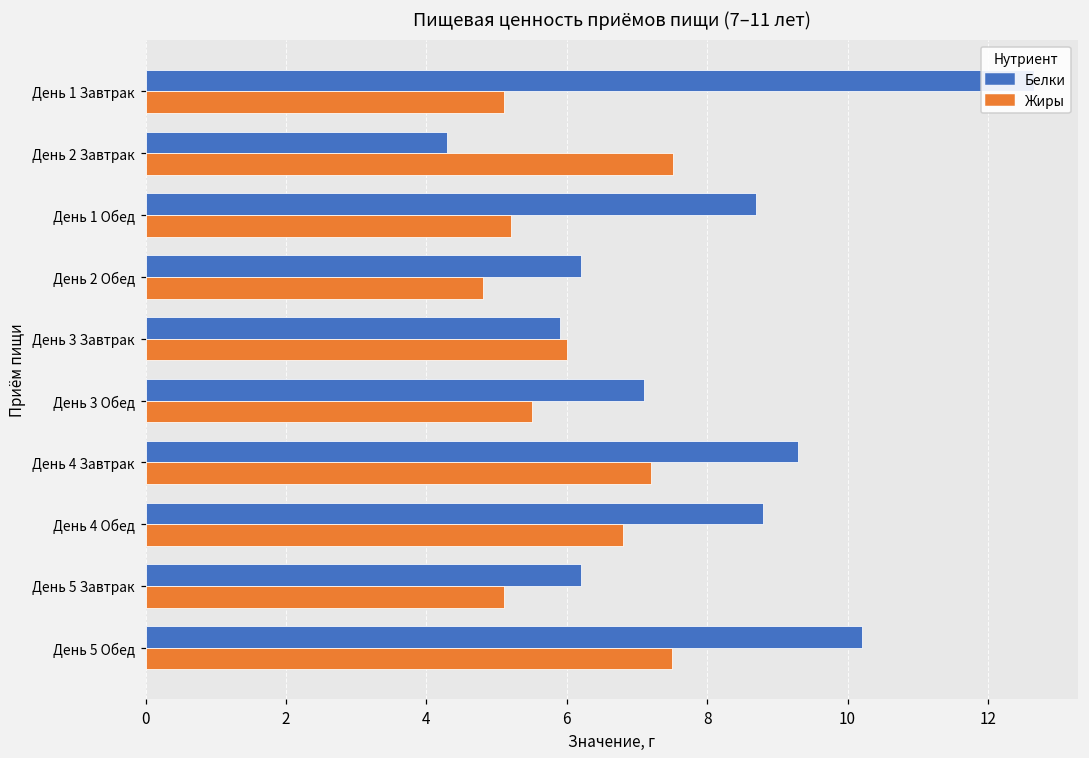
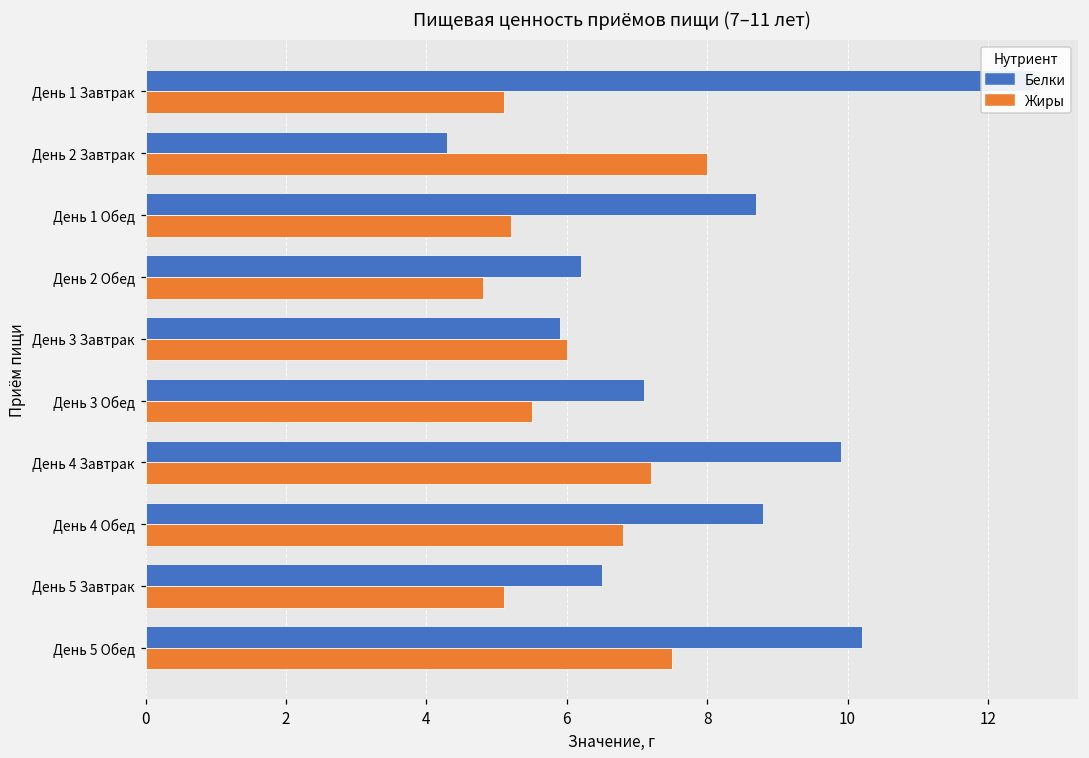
Жиры, День 2 Завтрак: 7.5 -> 8.0
Белки, День 4 Завтрак: 9.3 -> 9.9
Белки, День 5 Завтрак: 6.2 -> 6.5
